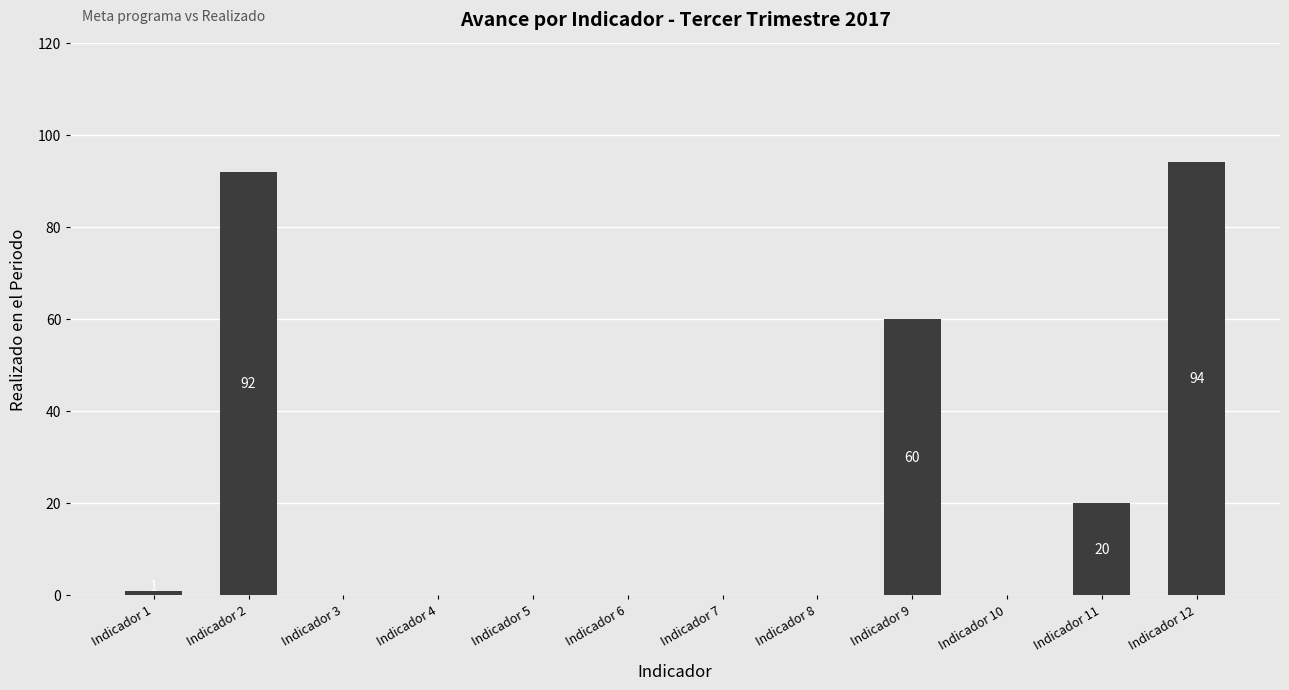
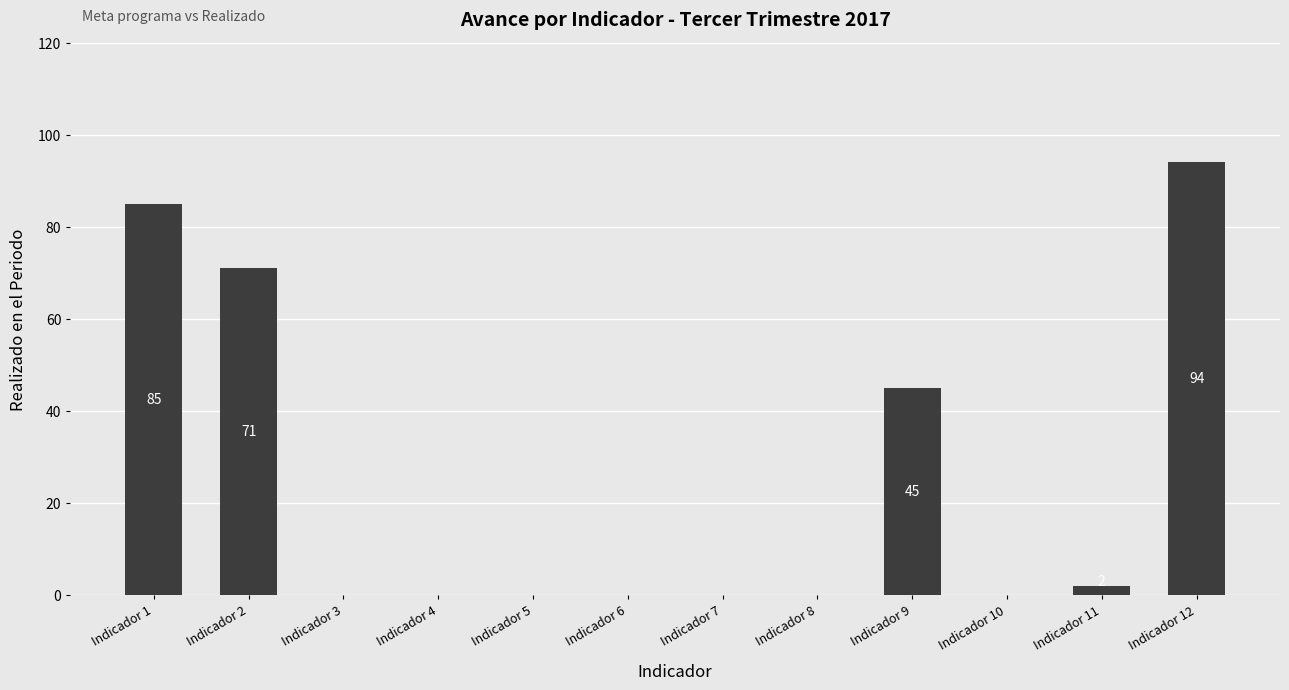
Indicador 1: 1 -> 85
Indicador 2: 92 -> 71
Indicador 9: 60 -> 45
Indicador 11: 20 -> 2
